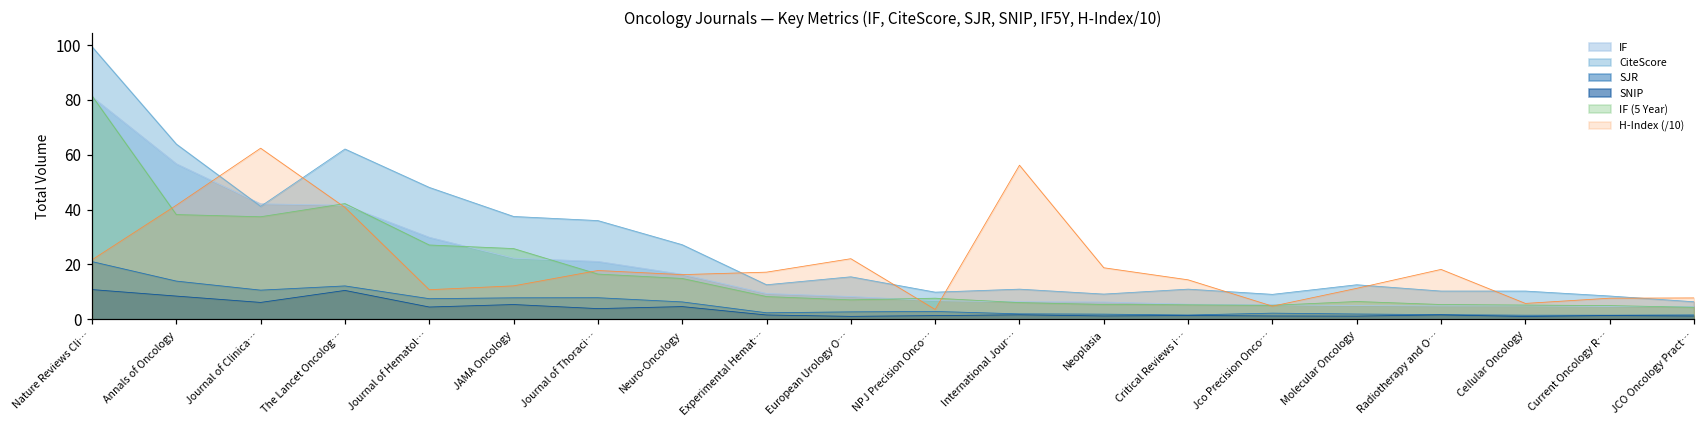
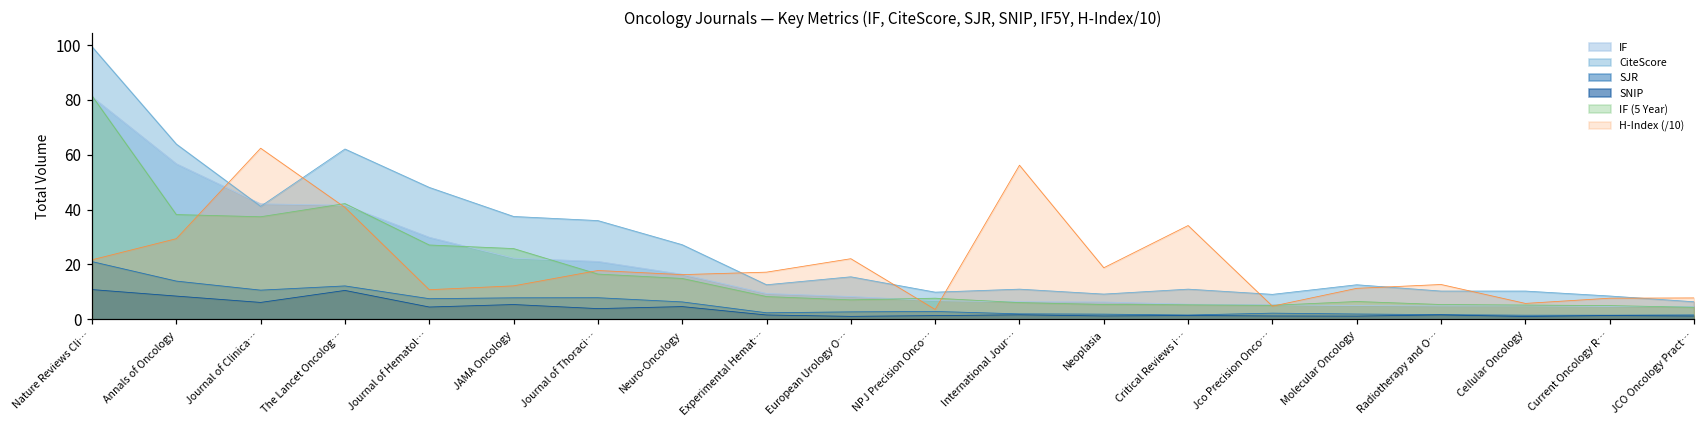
H-Index (/10), Annals of Oncology: 42 -> 29
H-Index (/10), Critical Reviews i…: 14 -> 34
H-Index (/10), Radiotherapy and O…: 18 -> 13
